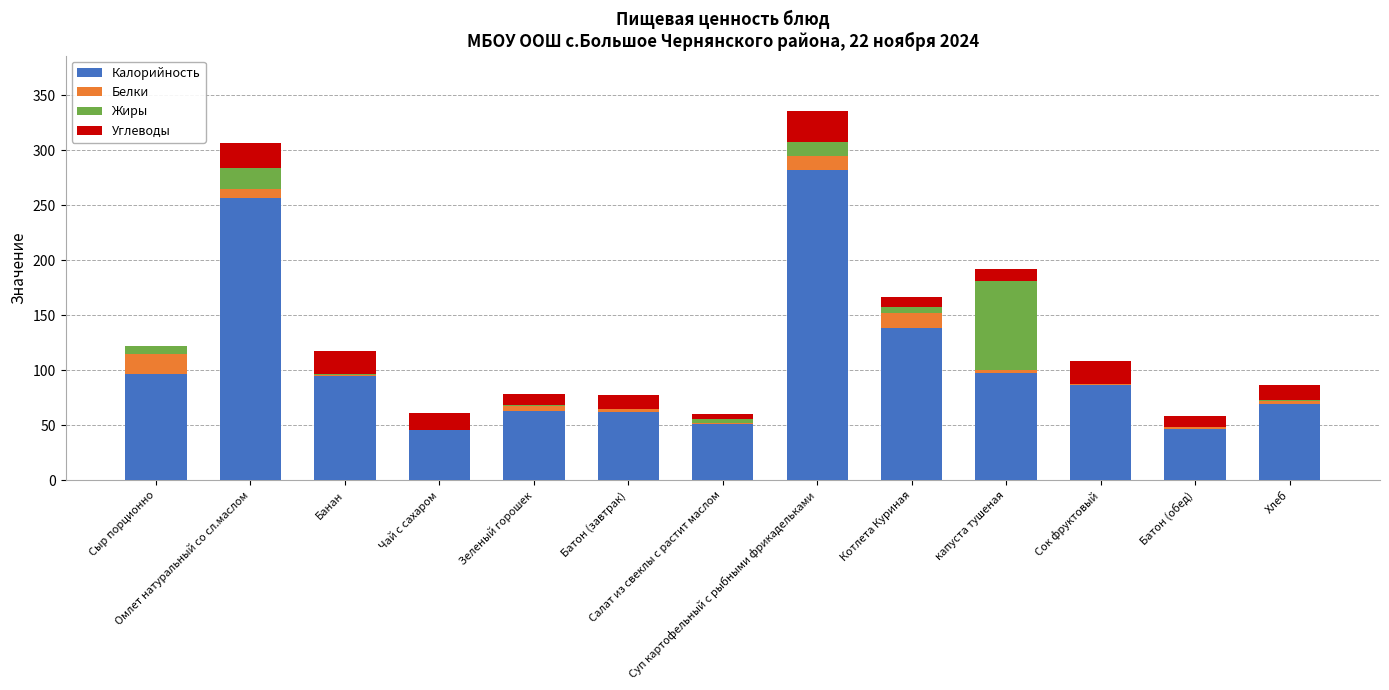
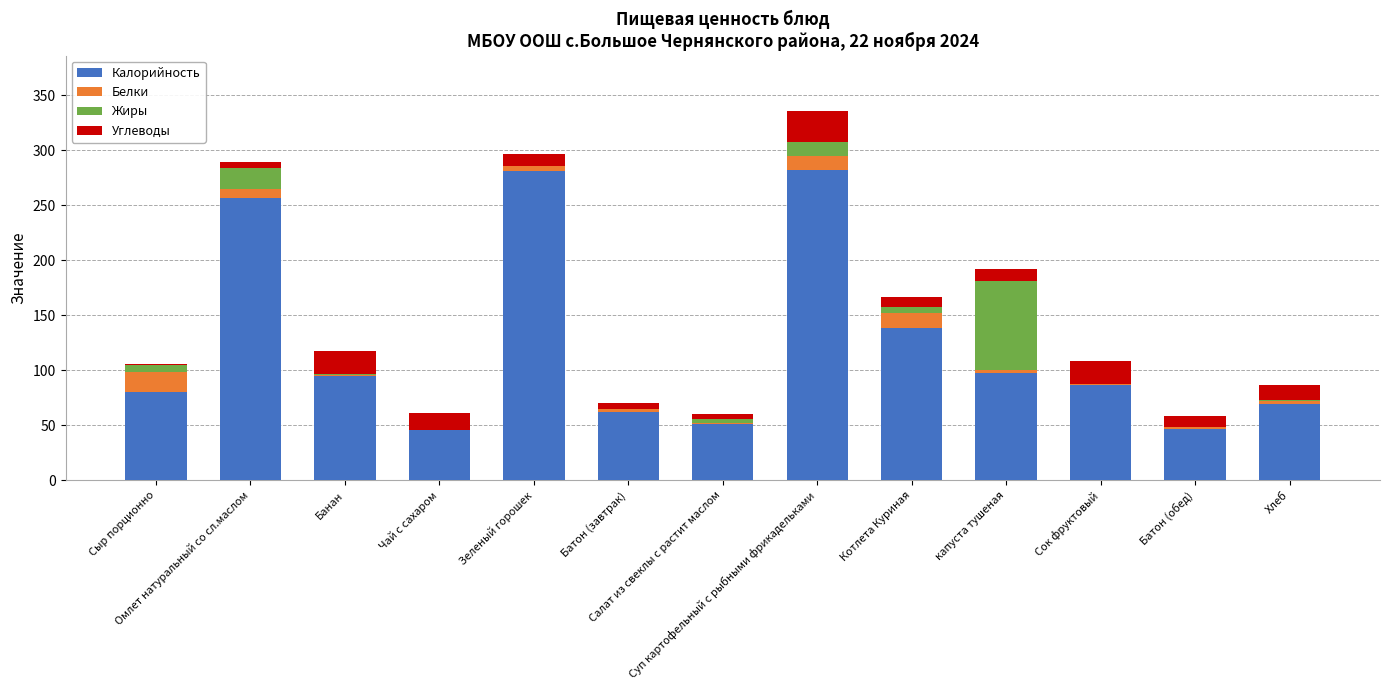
Калорийность, Сыр порционно: 97 -> 80
Углеводы, Омлет натуральный со сл.маслом: 23 -> 6
Калорийность, Зеленый горошек: 63 -> 281
Углеводы, Батон (завтрак): 13 -> 5
